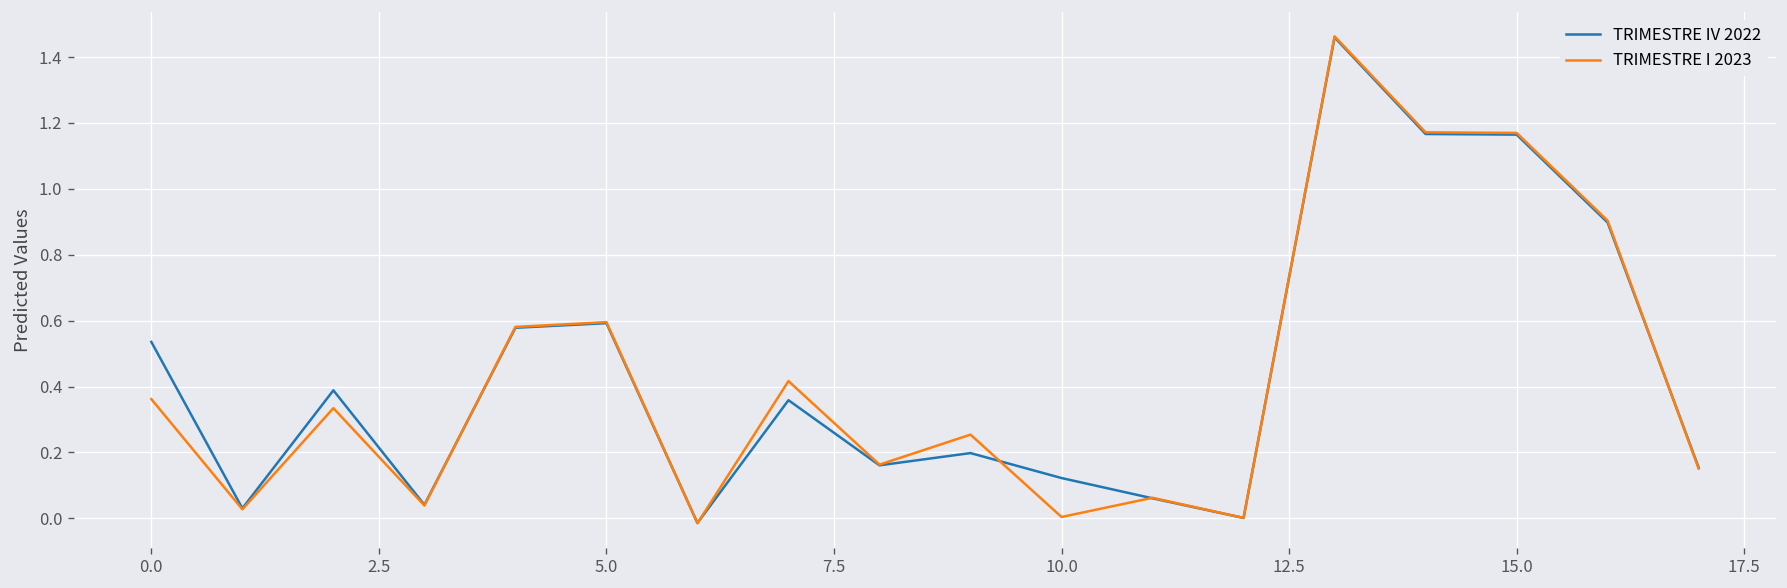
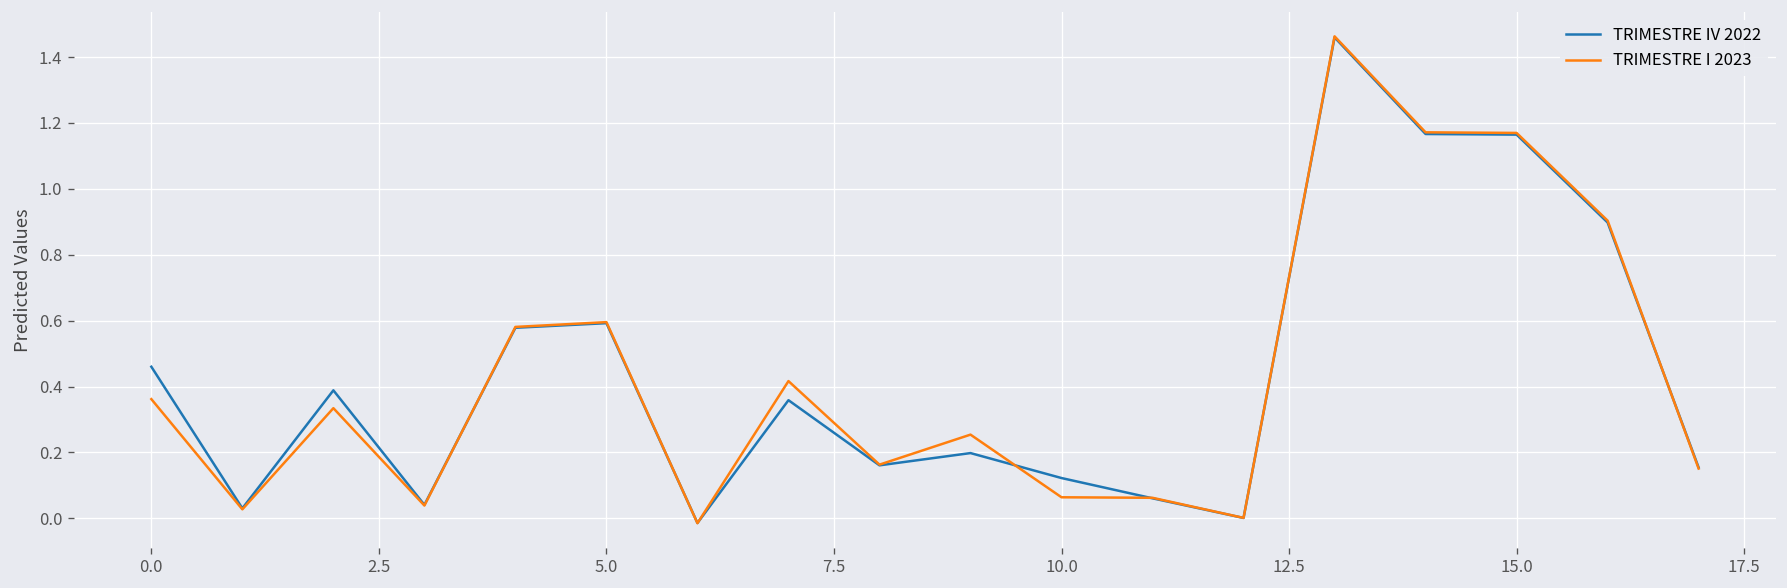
TRIMESTRE IV 2022, 0.0: 0.54 -> 0.46
TRIMESTRE I 2023, 10.0: 0.00 -> 0.06
